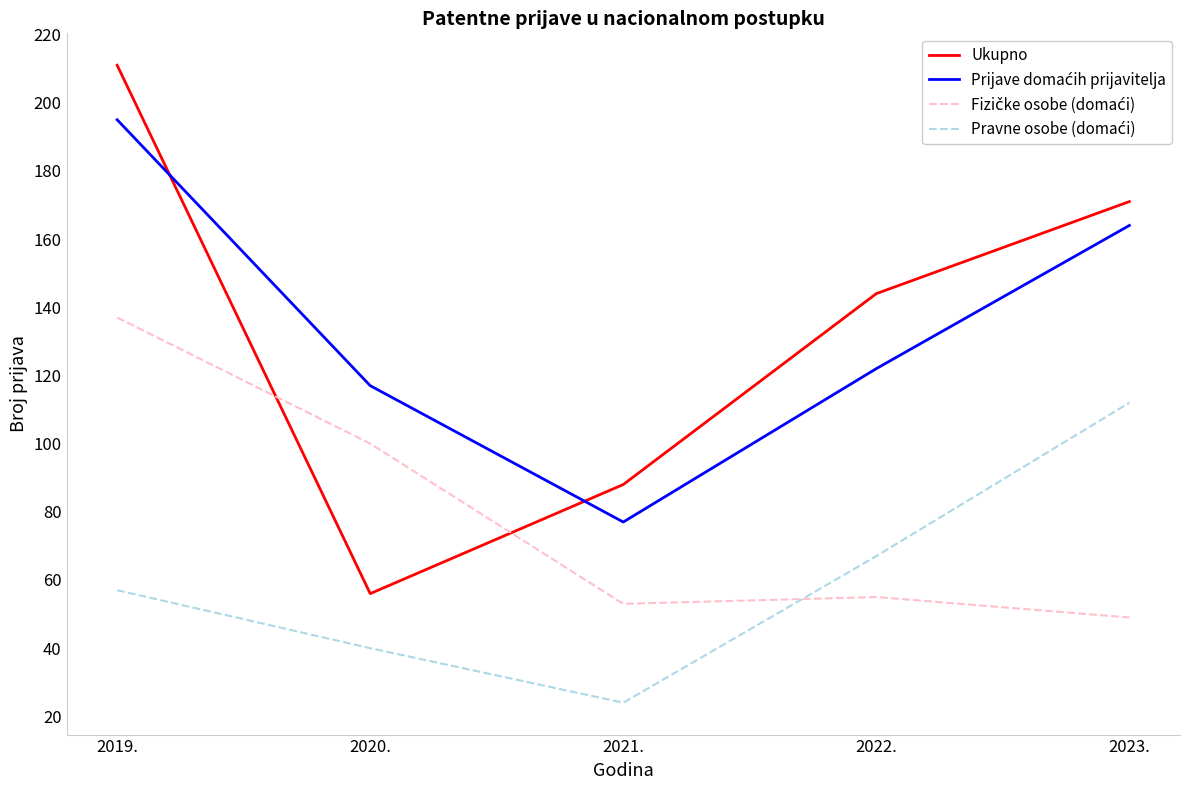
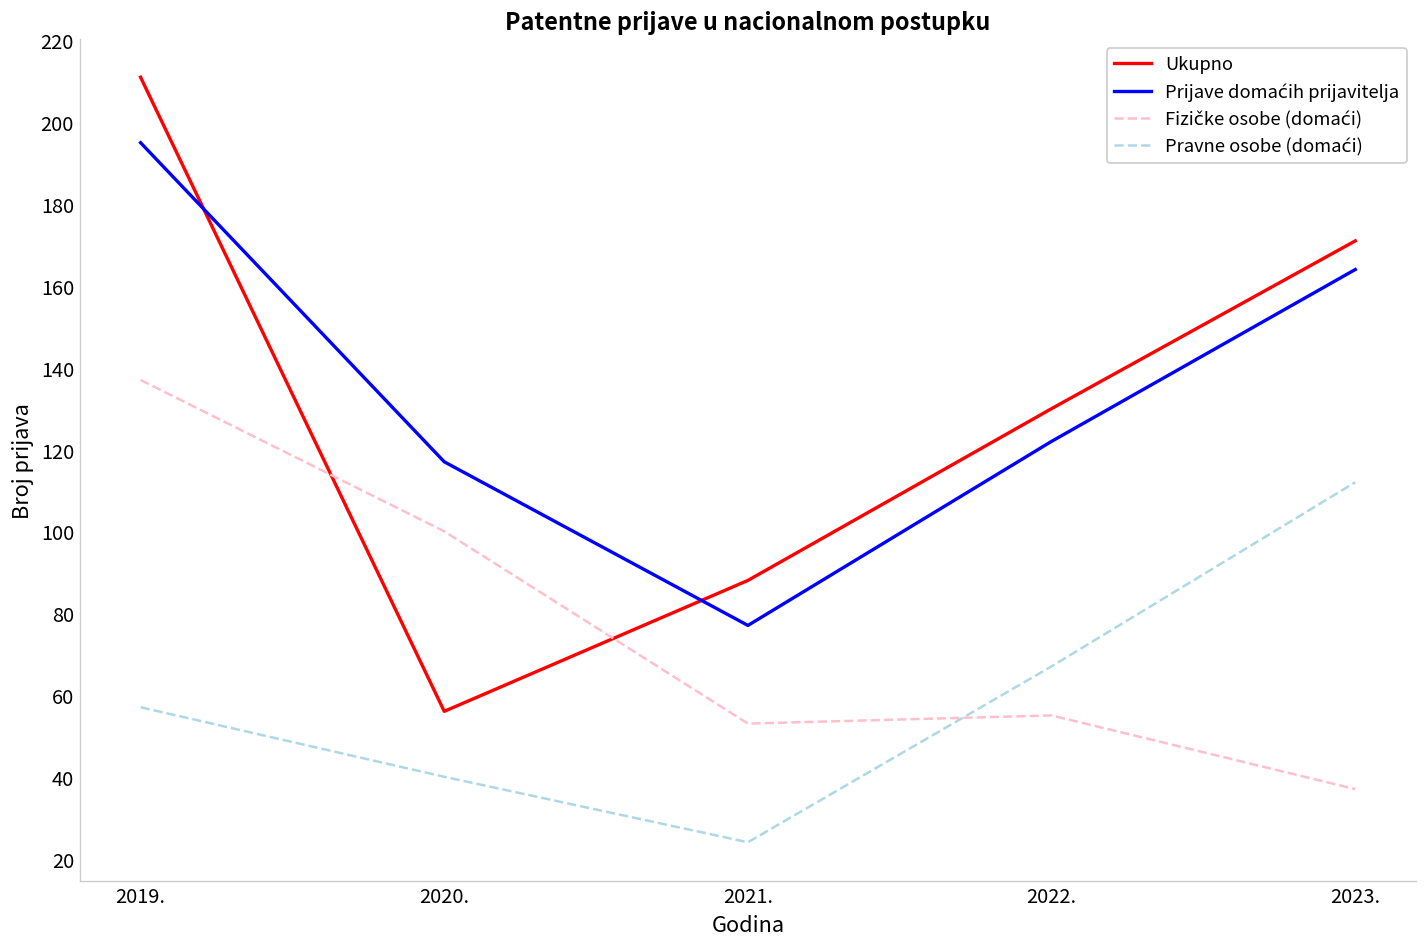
Ukupno, 2022.: 144 -> 130
Fizičke osobe (domaći), 2023.: 49 -> 37
